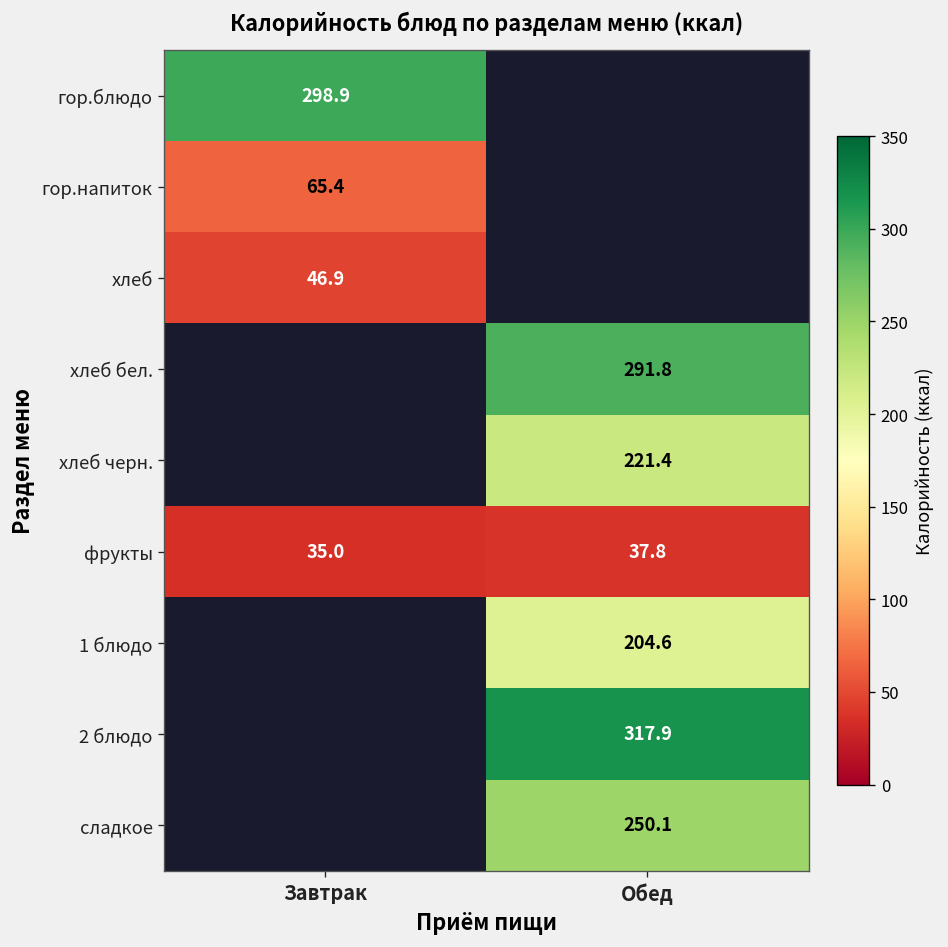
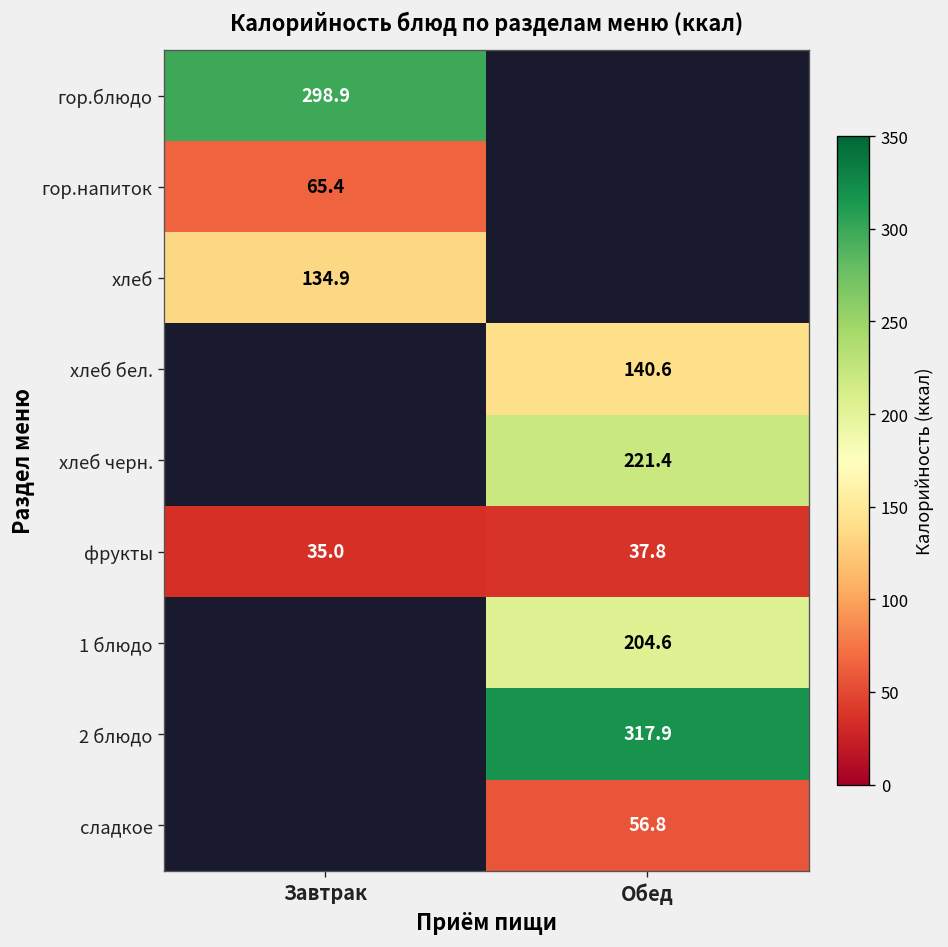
хлеб, Завтрак: 46.9 -> 134.9
хлеб бел., Обед: 291.8 -> 140.6
сладкое, Обед: 250.1 -> 56.8
